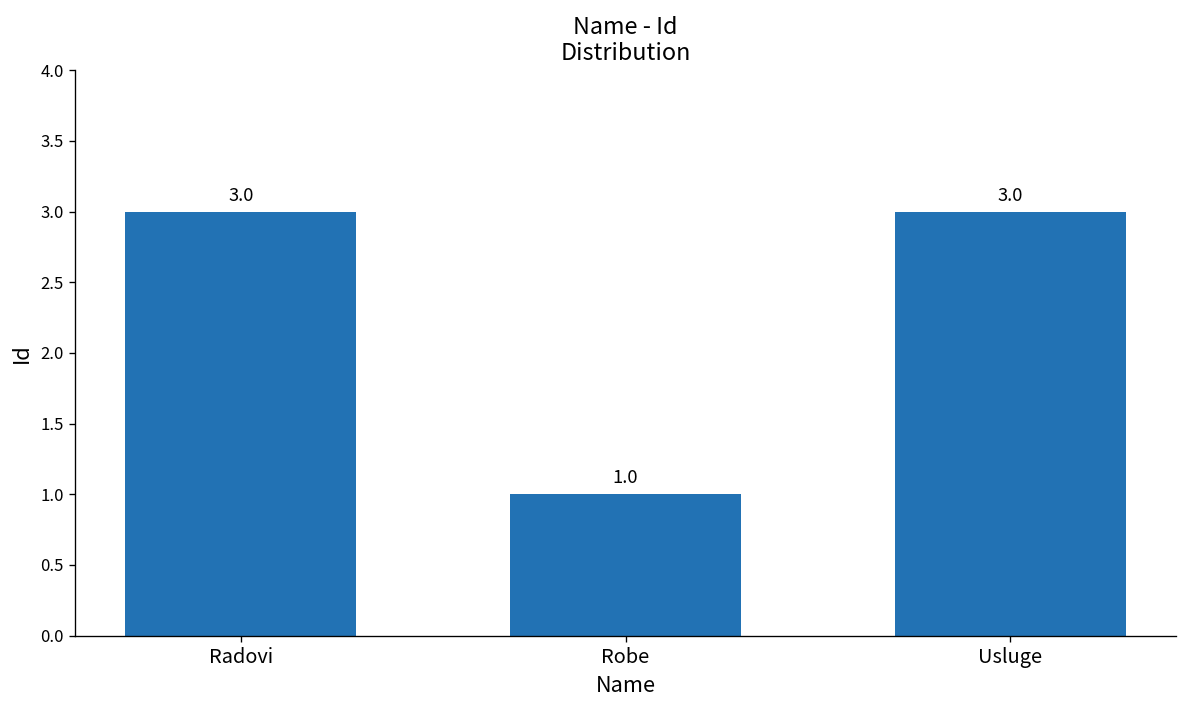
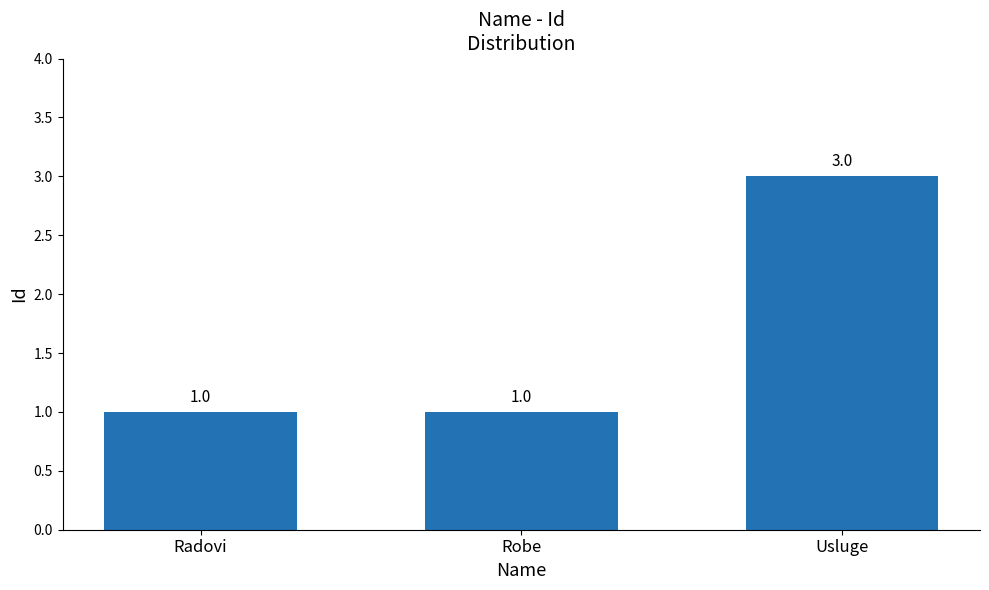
Radovi: 3.0 -> 1.0
